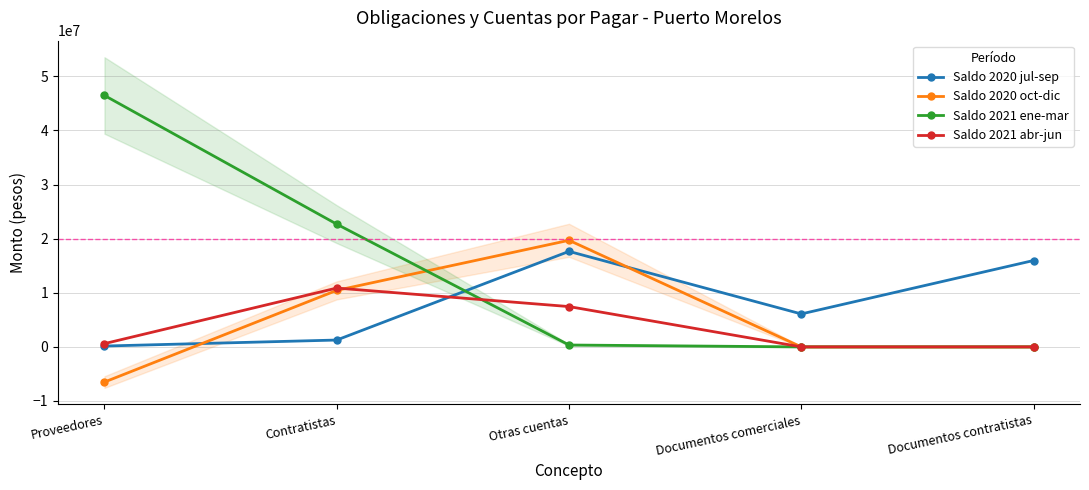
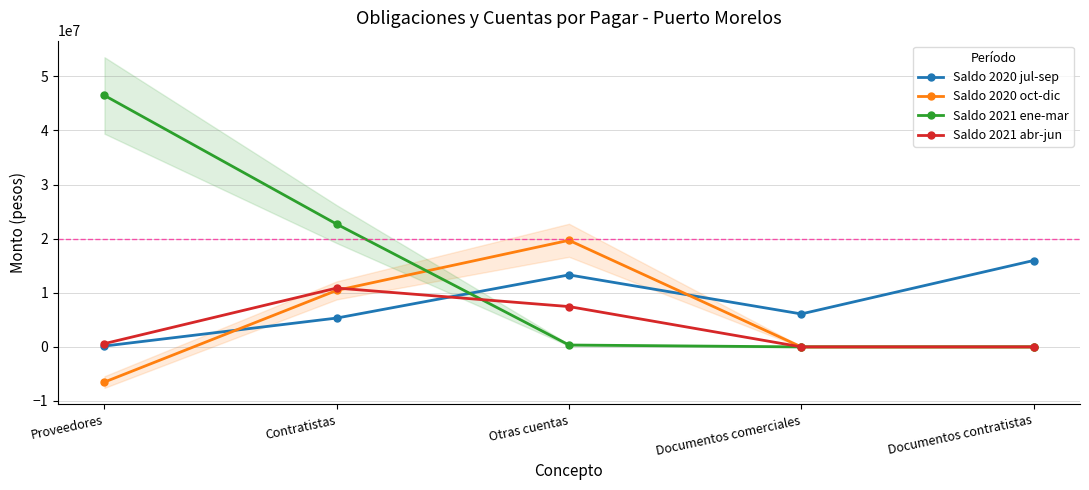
Saldo 2020 jul-sep, Contratistas: 1000000 -> 5000000
Saldo 2020 jul-sep, Otras cuentas: 18000000 -> 13000000
